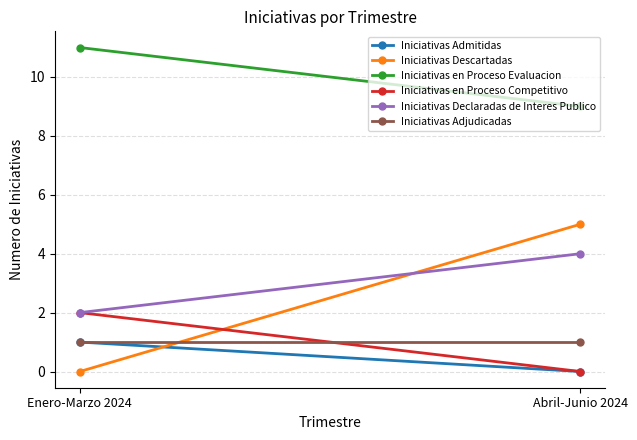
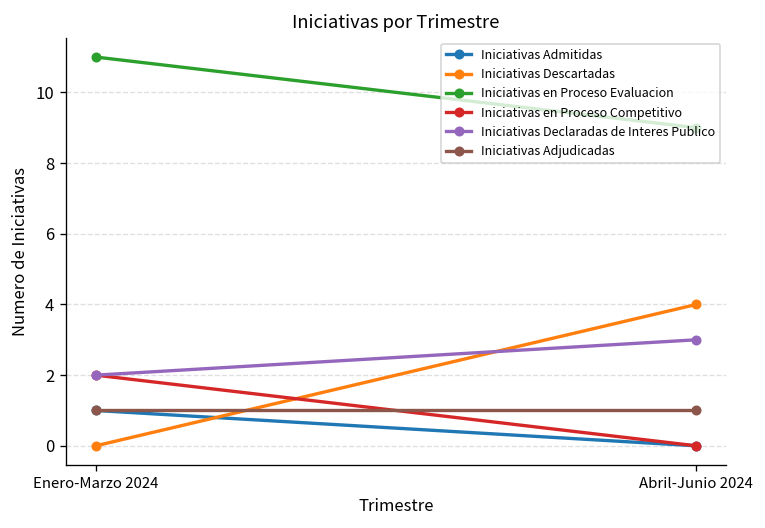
Iniciativas Descartadas, Abril-Junio 2024: 5 -> 4
Iniciativas Declaradas de Interes Publico, Abril-Junio 2024: 4 -> 3
